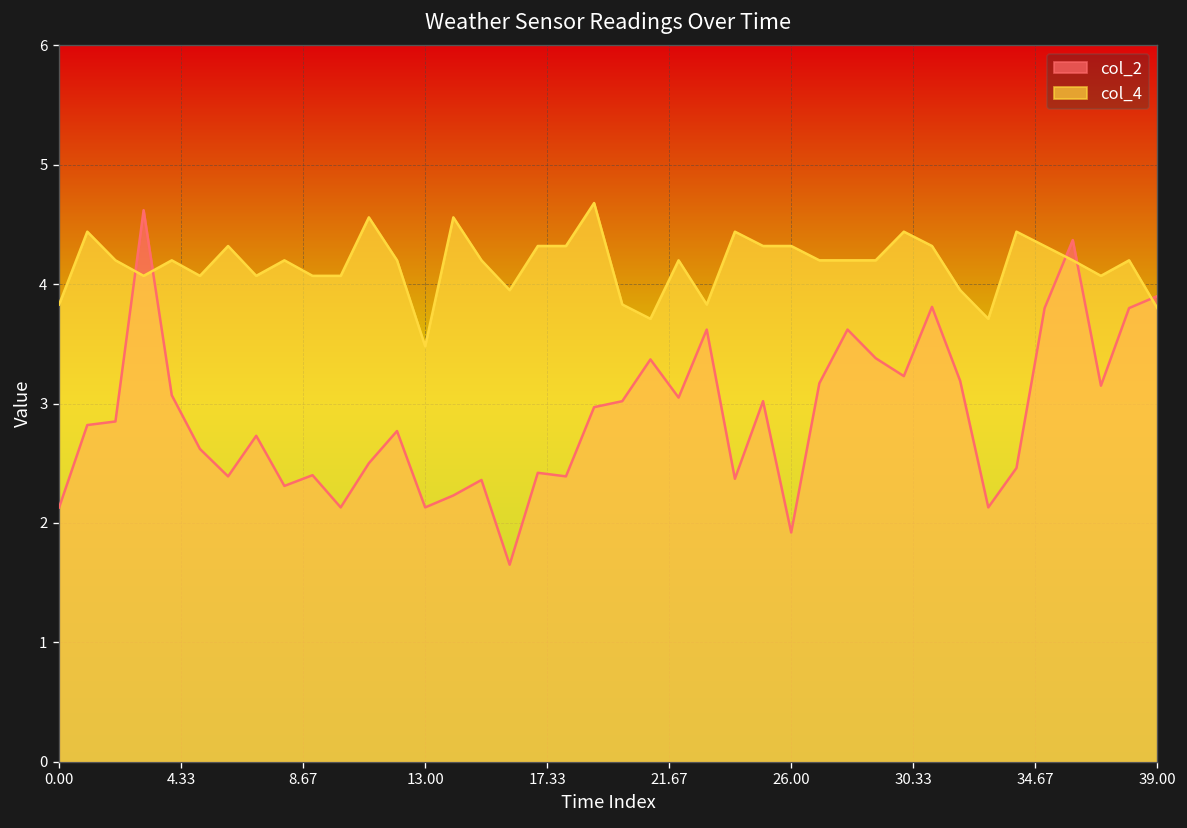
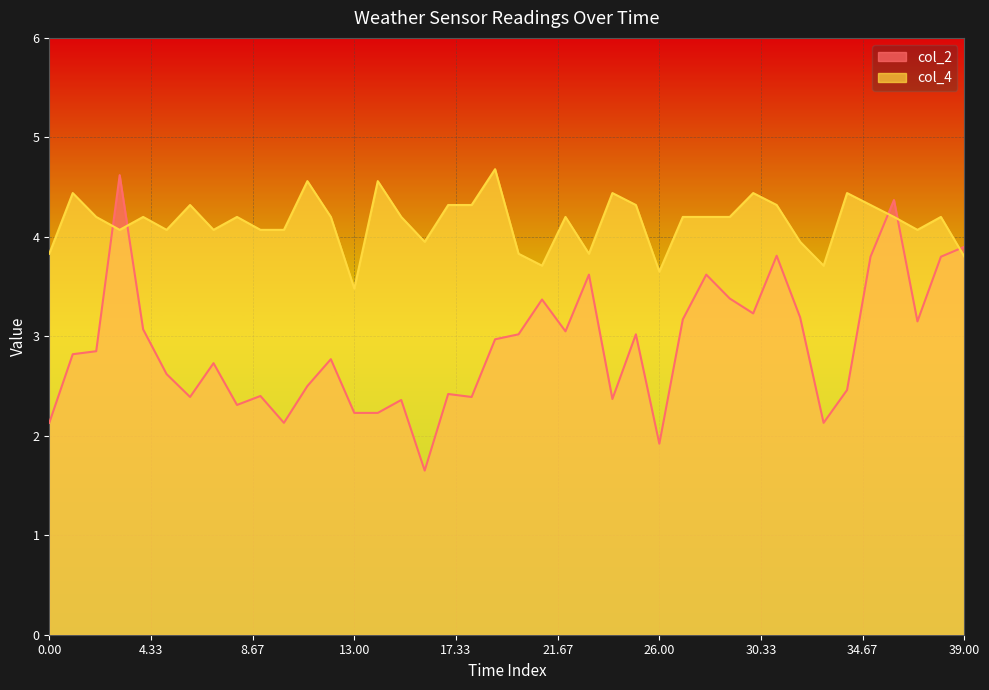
col_2, 13.00: 2.1 -> 2.2
col_4, 26.00: 4.3 -> 3.7
